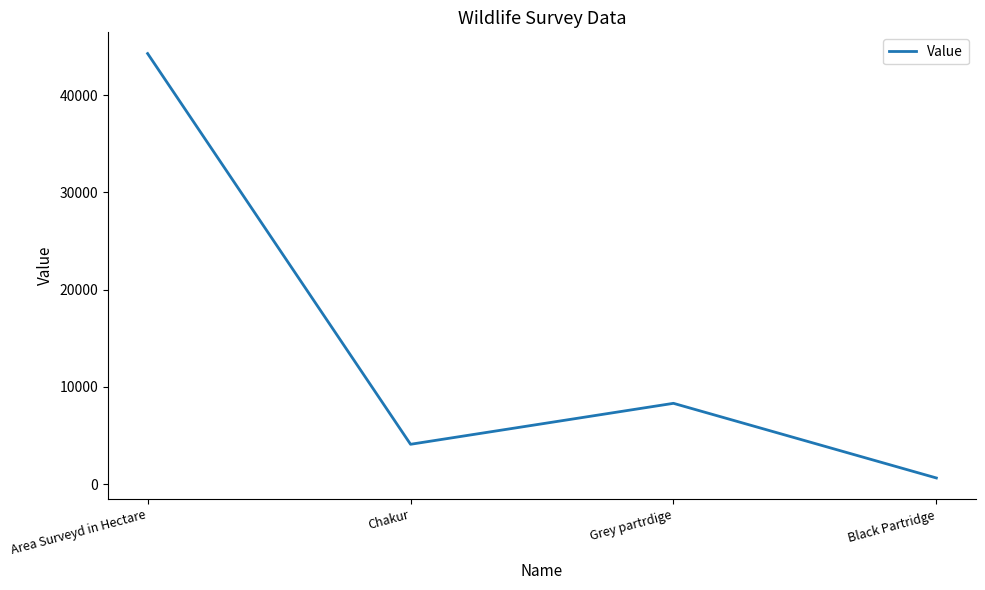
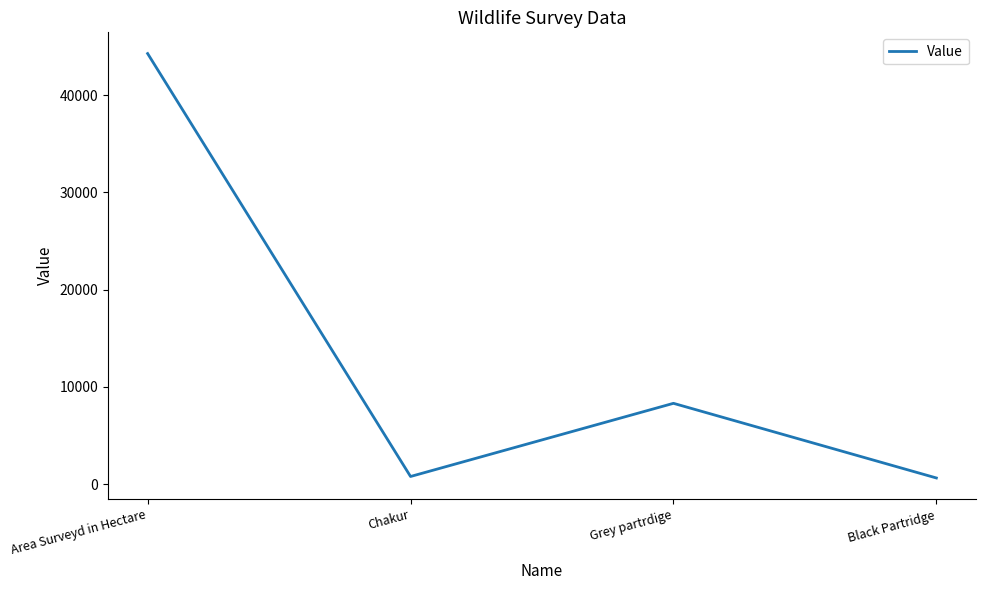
Chakur: 4000 -> 1000
